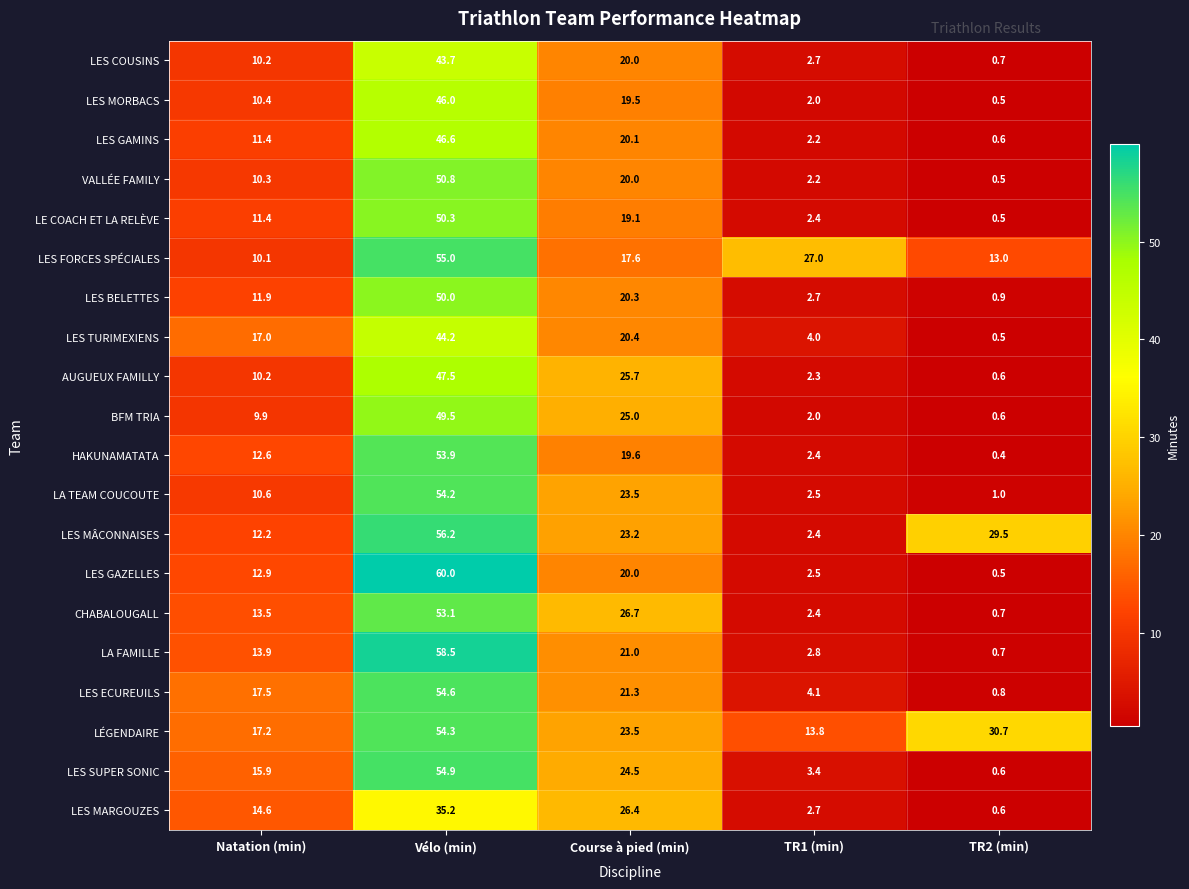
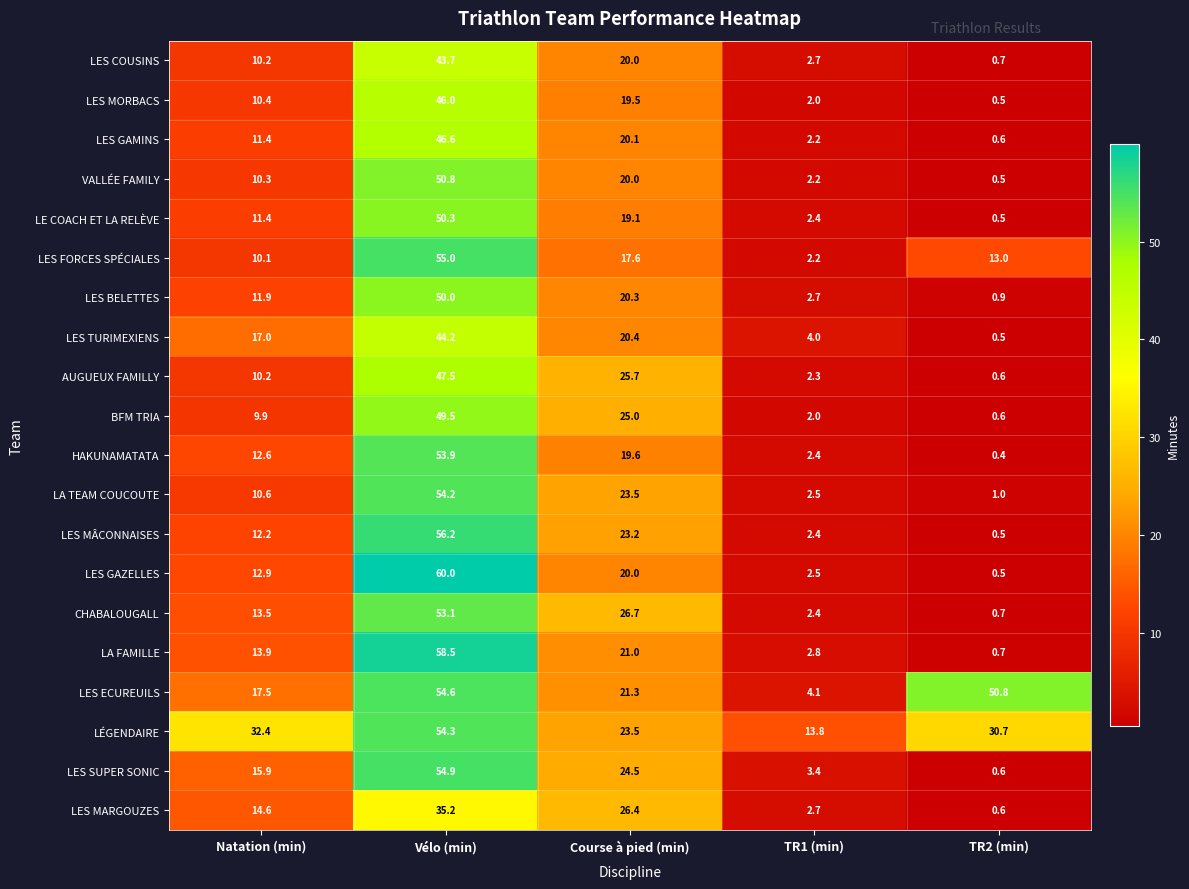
LES FORCES SPÉCIALES, TR1 (min): 27.0 -> 2.2
LES MÂCONNAISES, TR2 (min): 29.5 -> 0.5
LES ECUREUILS, TR2 (min): 0.8 -> 50.8
LÉGENDAIRE, Natation (min): 17.2 -> 32.4
